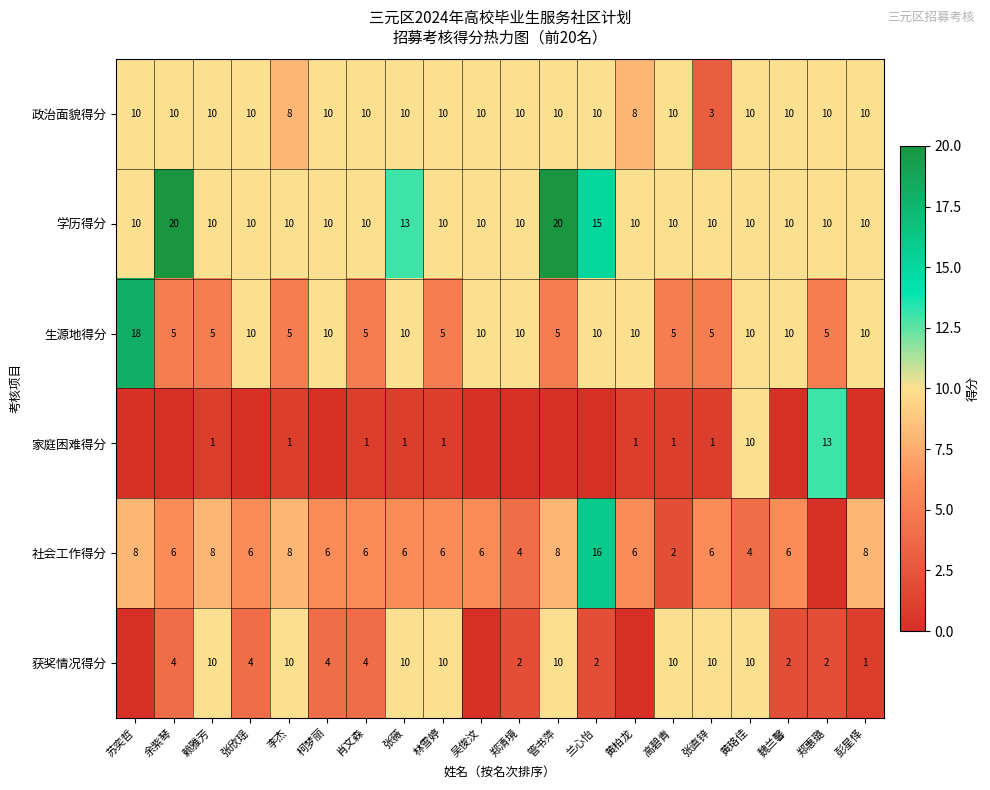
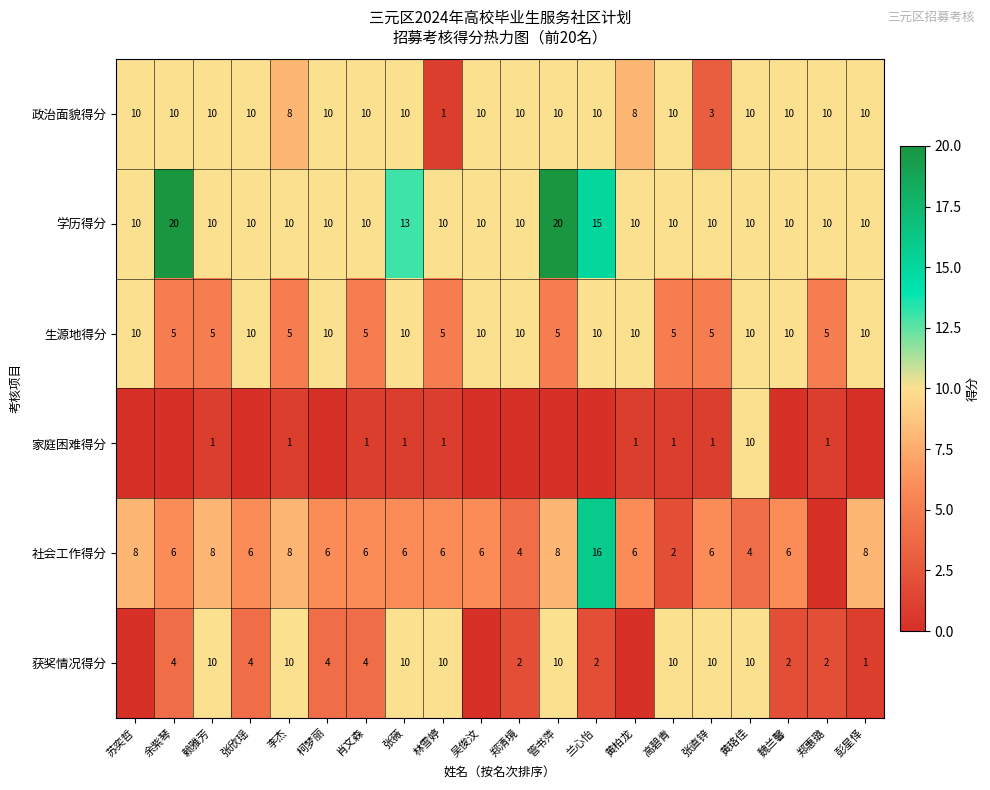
政治面貌得分, 林雪婷: 10 -> 1
生源地得分, 苏奕哲: 18 -> 10
家庭困难得分, 郑惠璐: 13 -> 1
